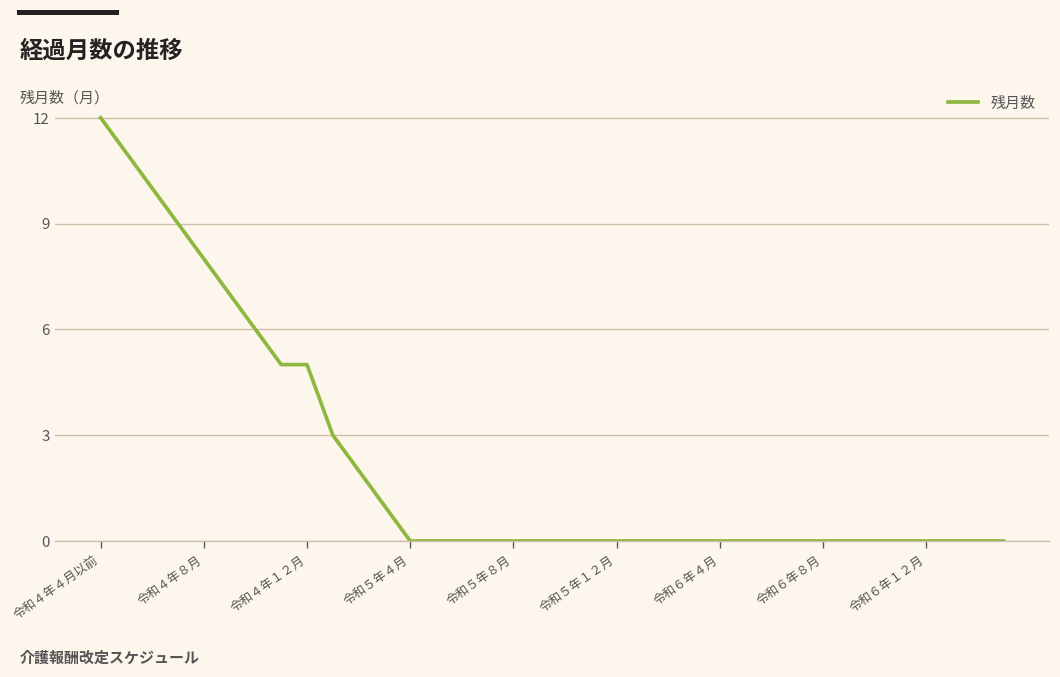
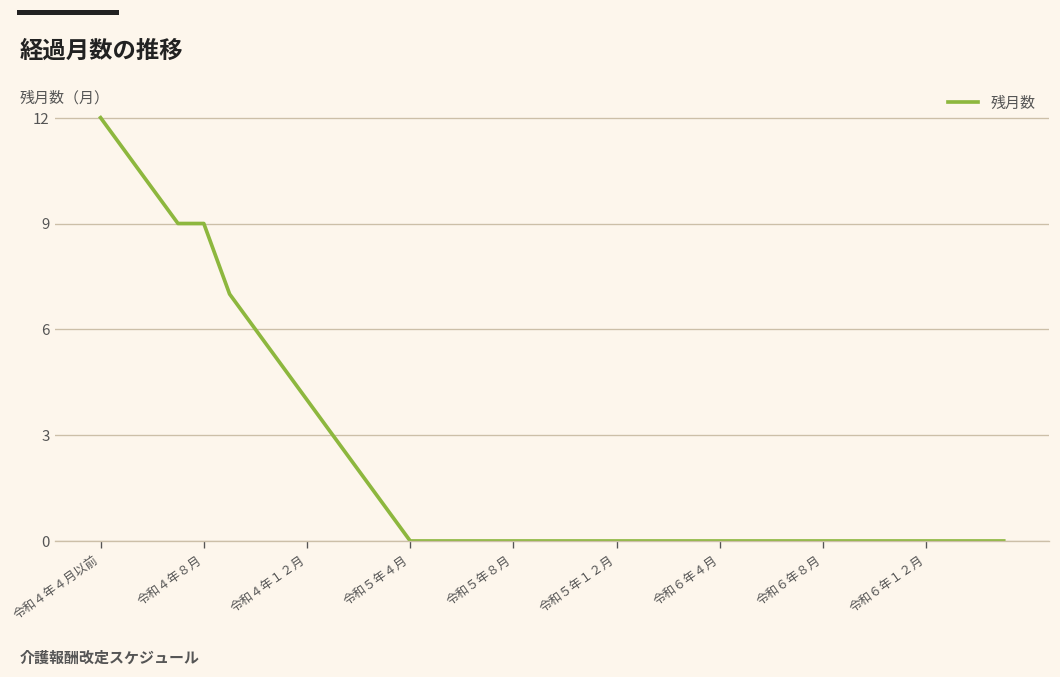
令和４年８月: 8 -> 9
令和４年１２月: 5 -> 4
